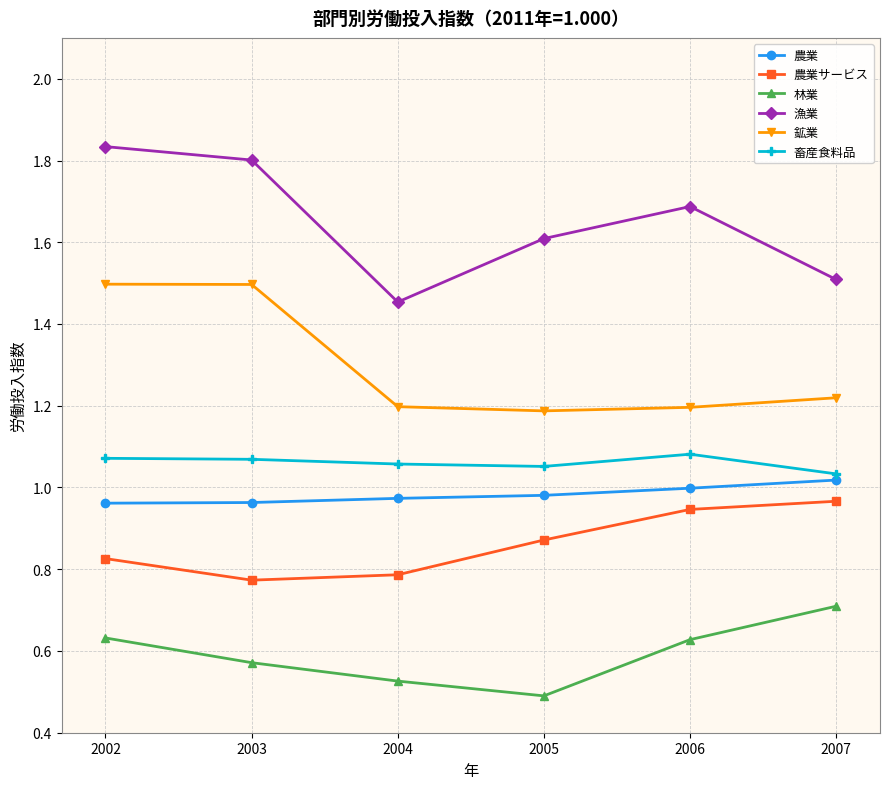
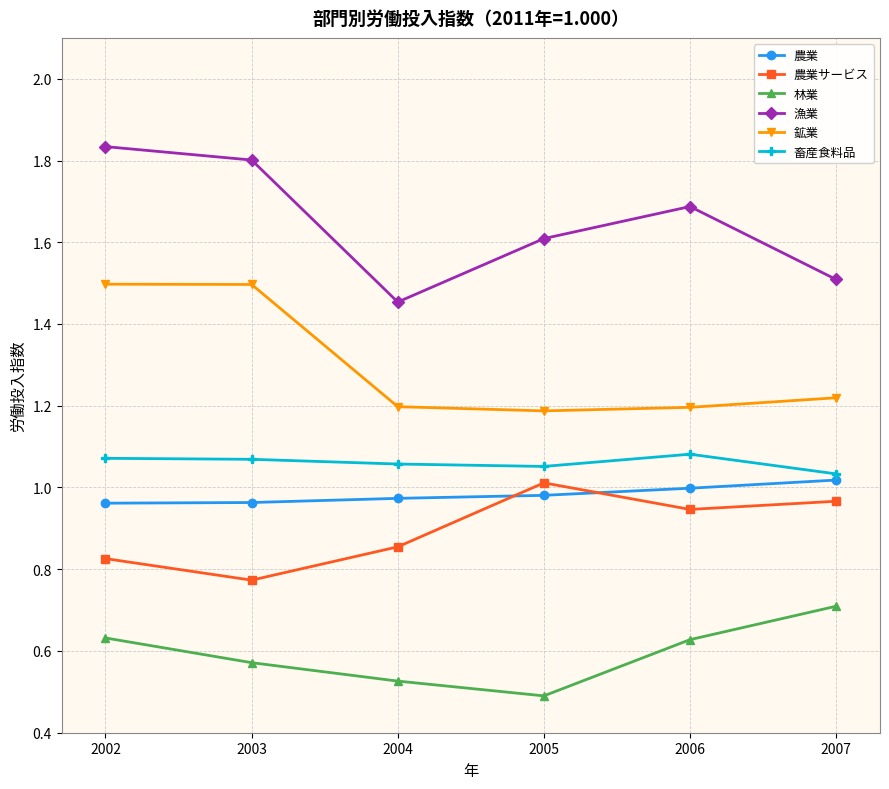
農業サービス, 2004: 0.79 -> 0.85
農業サービス, 2005: 0.87 -> 1.01
